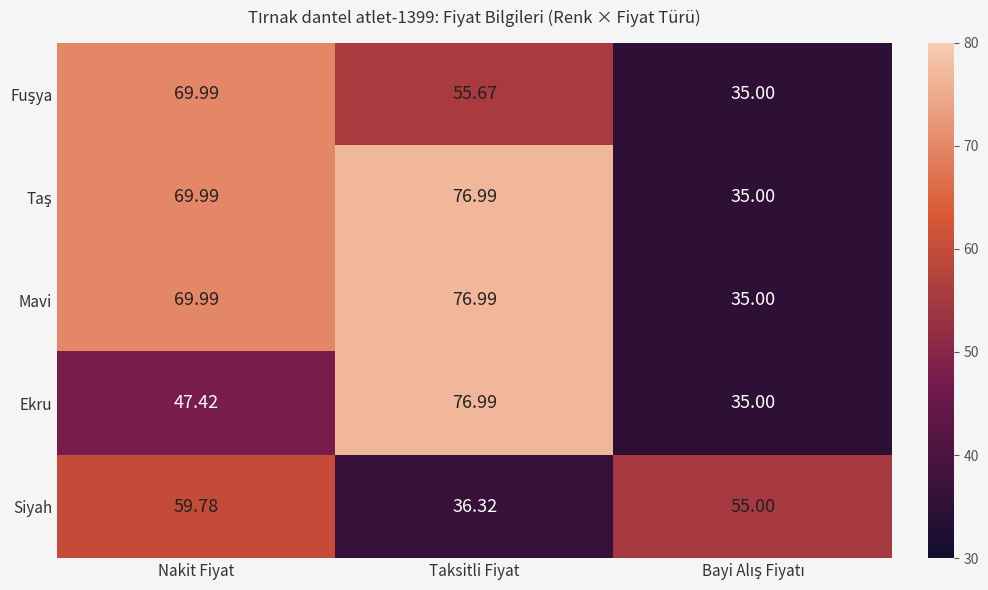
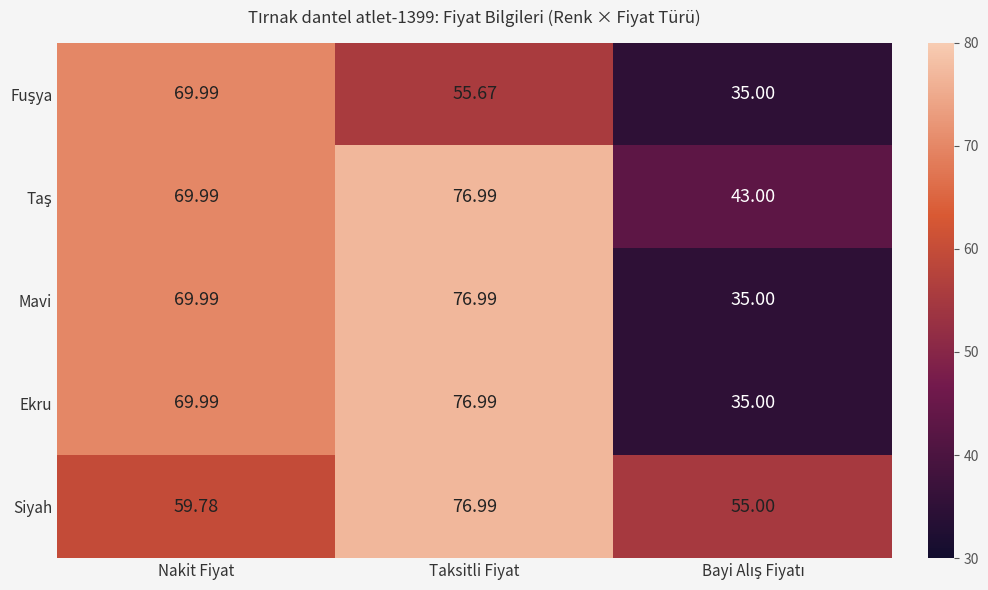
Taş, Bayi Alış Fiyatı: 35.00 -> 43.00
Ekru, Nakit Fiyat: 47.42 -> 69.99
Siyah, Taksitli Fiyat: 36.32 -> 76.99
